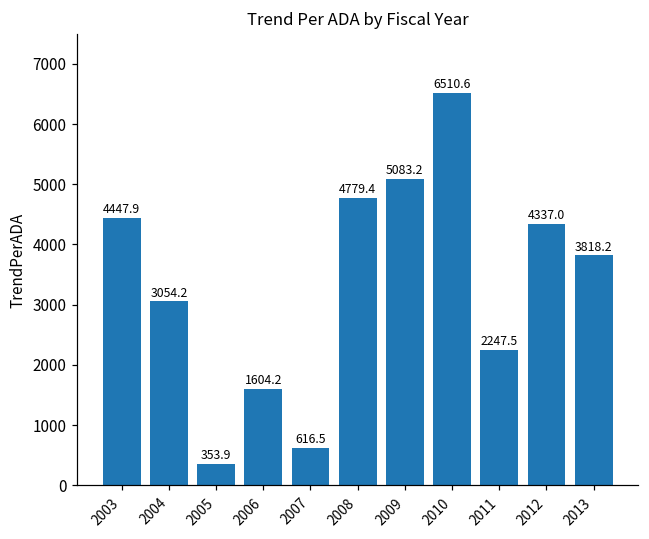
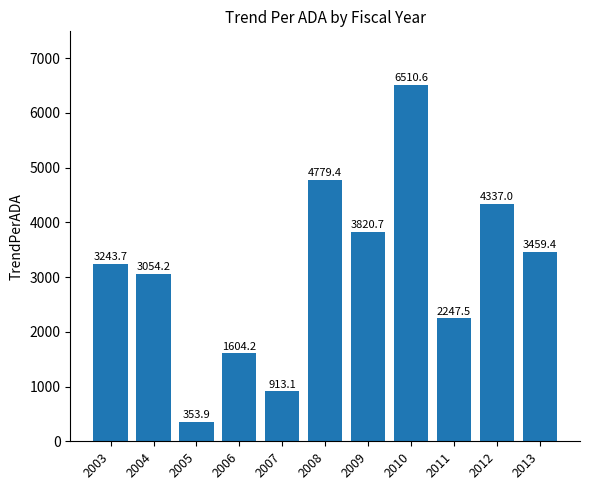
2003: 4447.9 -> 3243.7
2007: 616.5 -> 913.1
2009: 5083.2 -> 3820.7
2013: 3818.2 -> 3459.4
